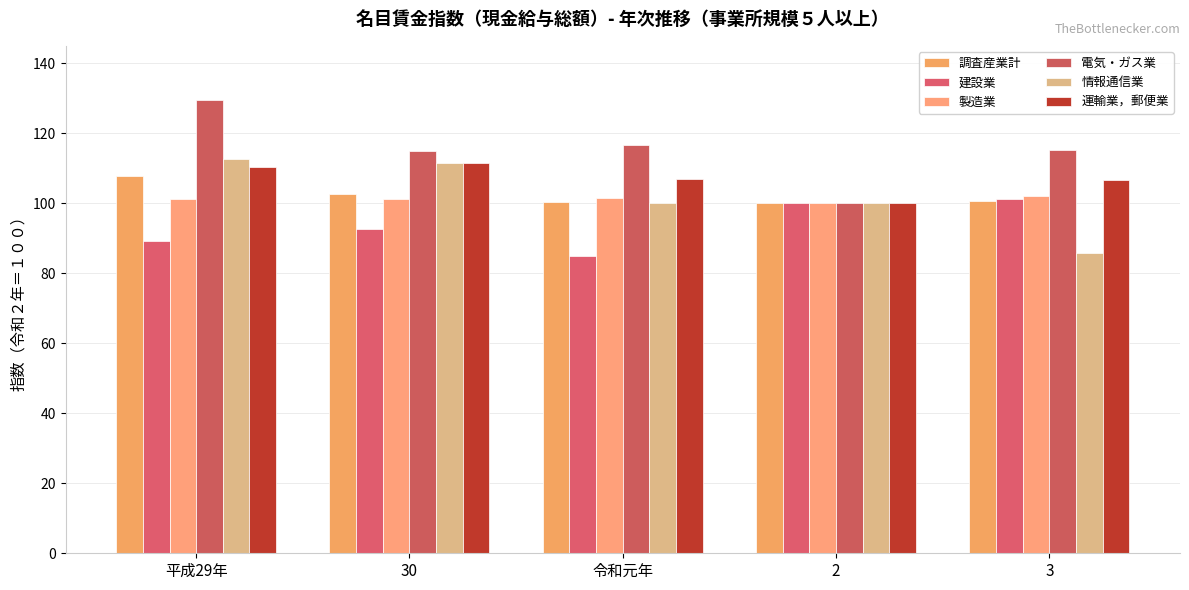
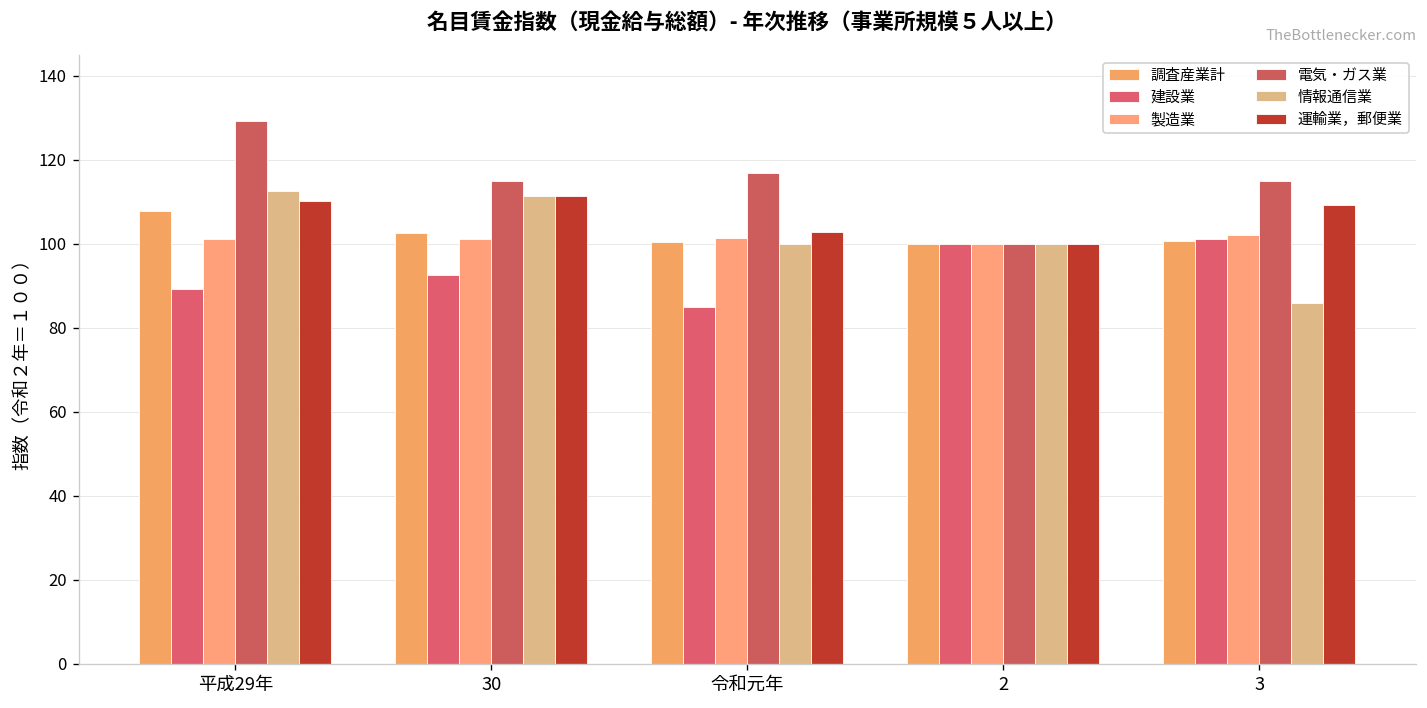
運輸業，郵便業, 令和元年: 107 -> 103
運輸業，郵便業, 3: 107 -> 109
